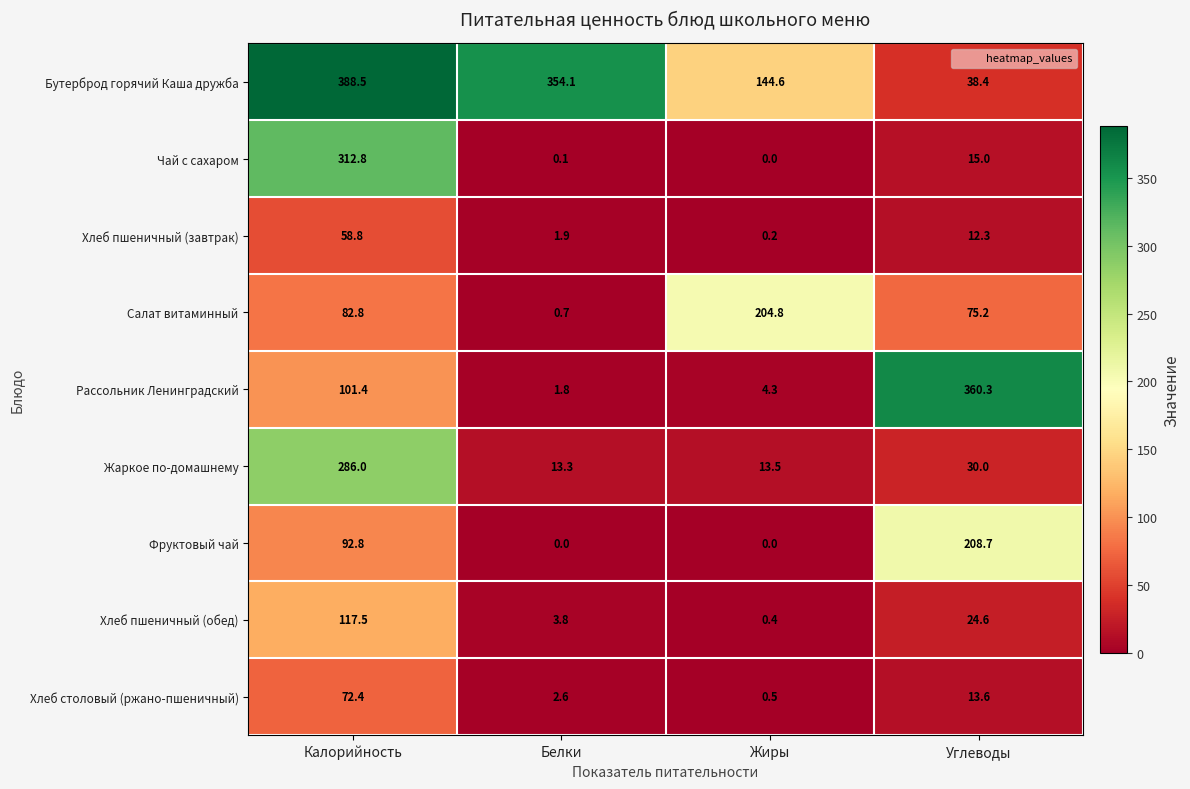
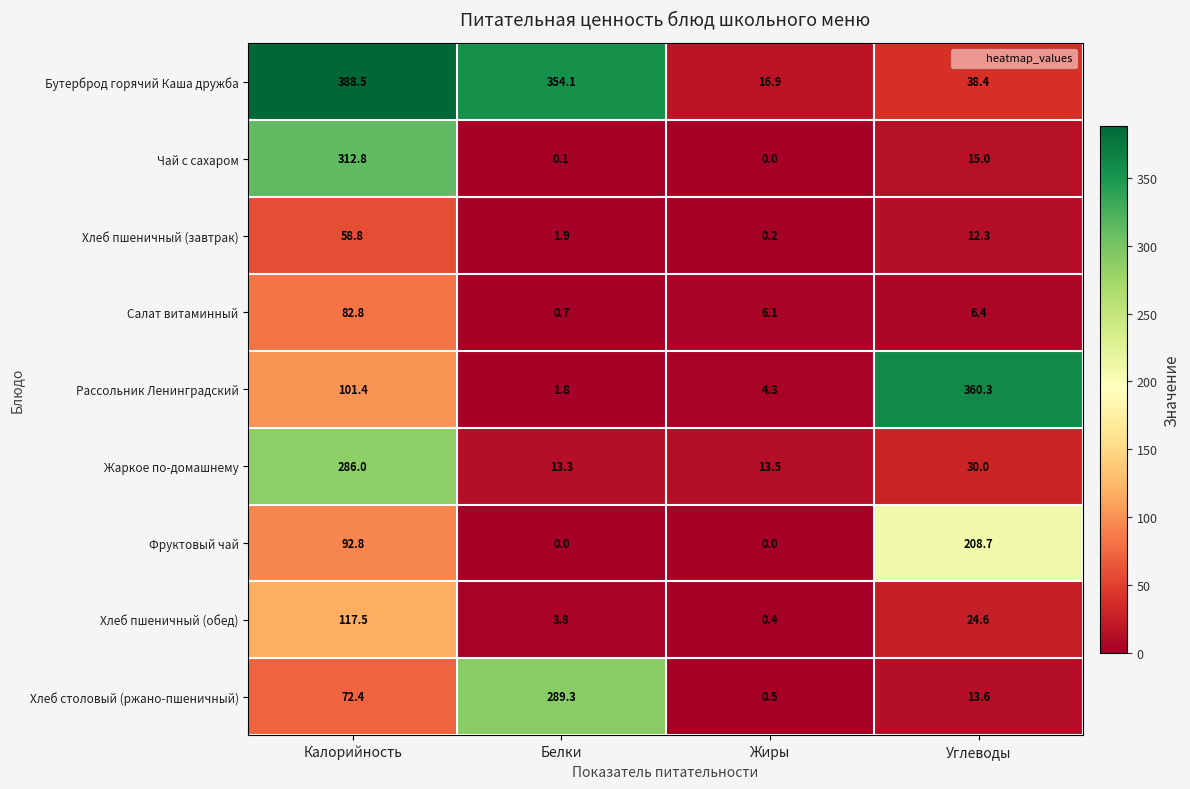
Бутерброд горячий Каша дружба, Жиры: 144.6 -> 16.9
Салат витаминный, Жиры: 204.8 -> 6.1
Салат витаминный, Углеводы: 75.2 -> 6.4
Хлеб столовый (ржано-пшеничный), Белки: 2.6 -> 289.3
